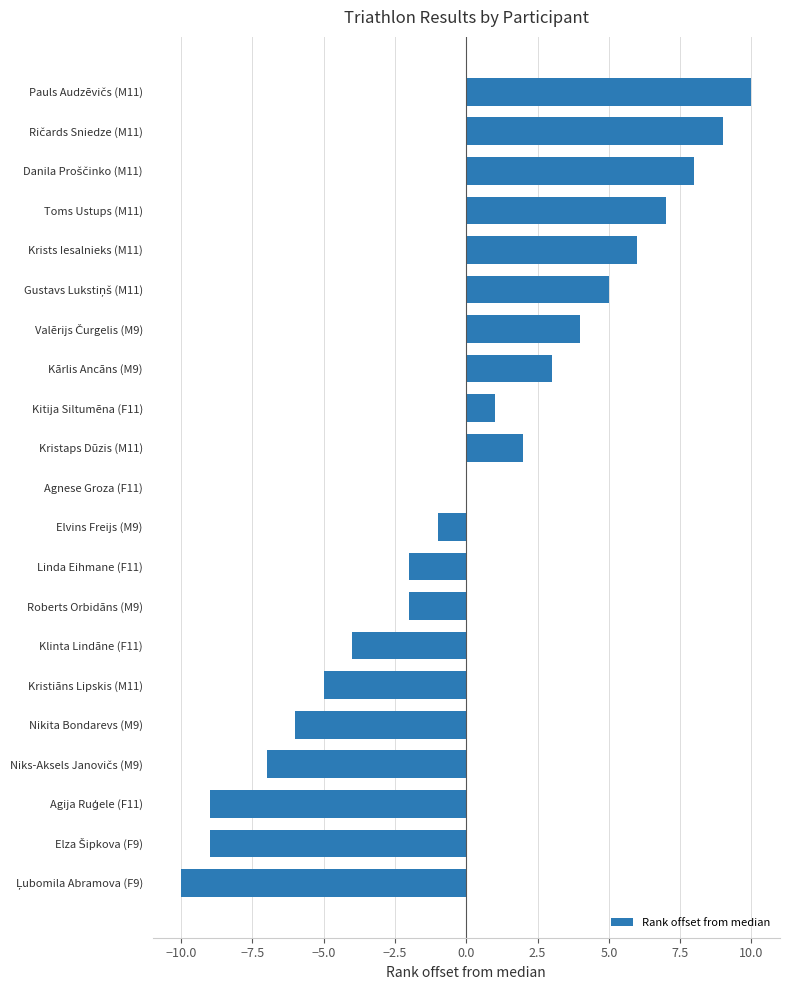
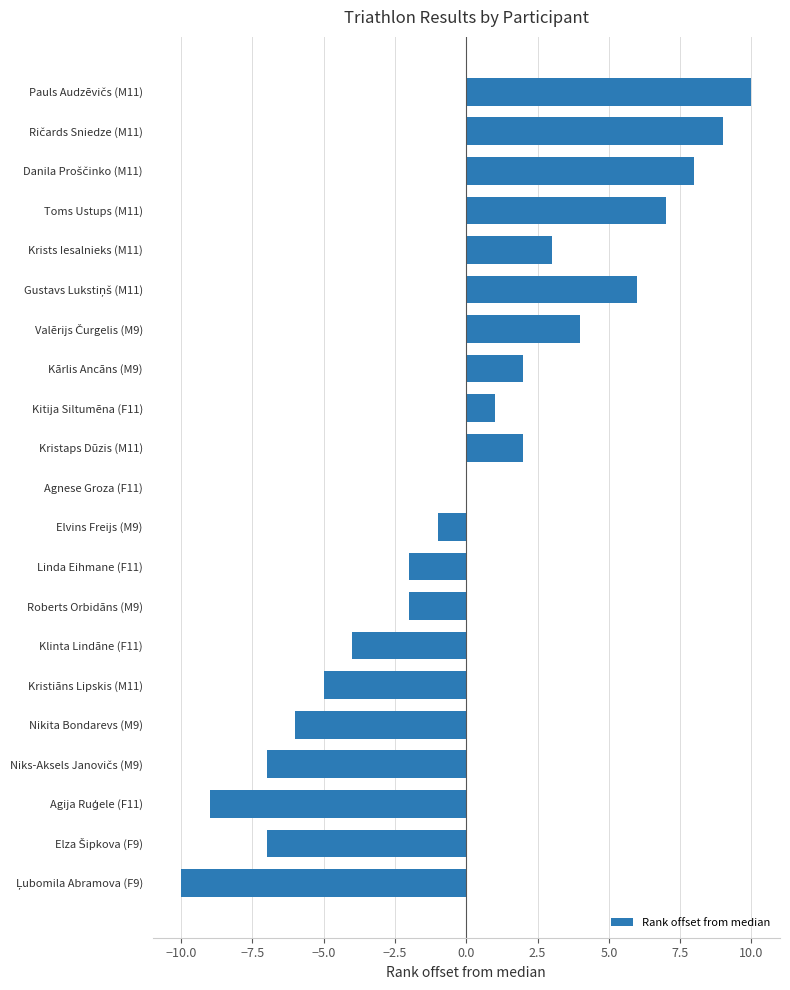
Krists Iesalnieks (M11): 6.0 -> 3.0
Gustavs Lukstiņš (M11): 5.0 -> 6.0
Kārlis Ancāns (M9): 3.0 -> 2.0
Elza Šipkova (F9): -9.0 -> -7.0
